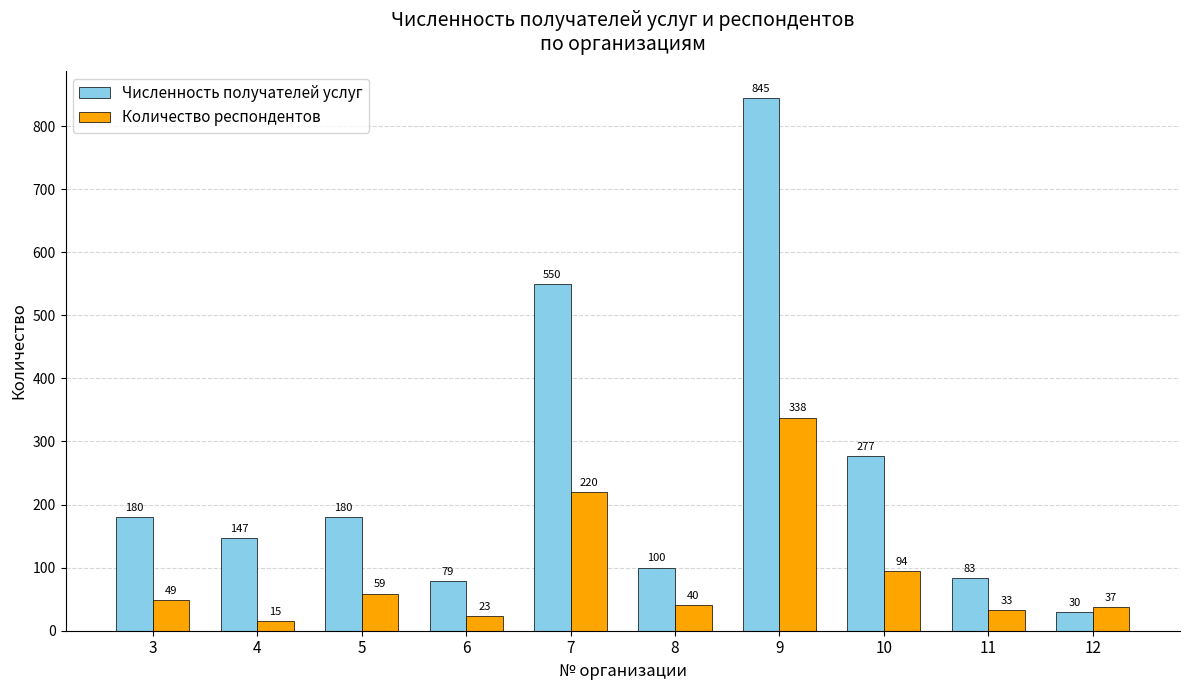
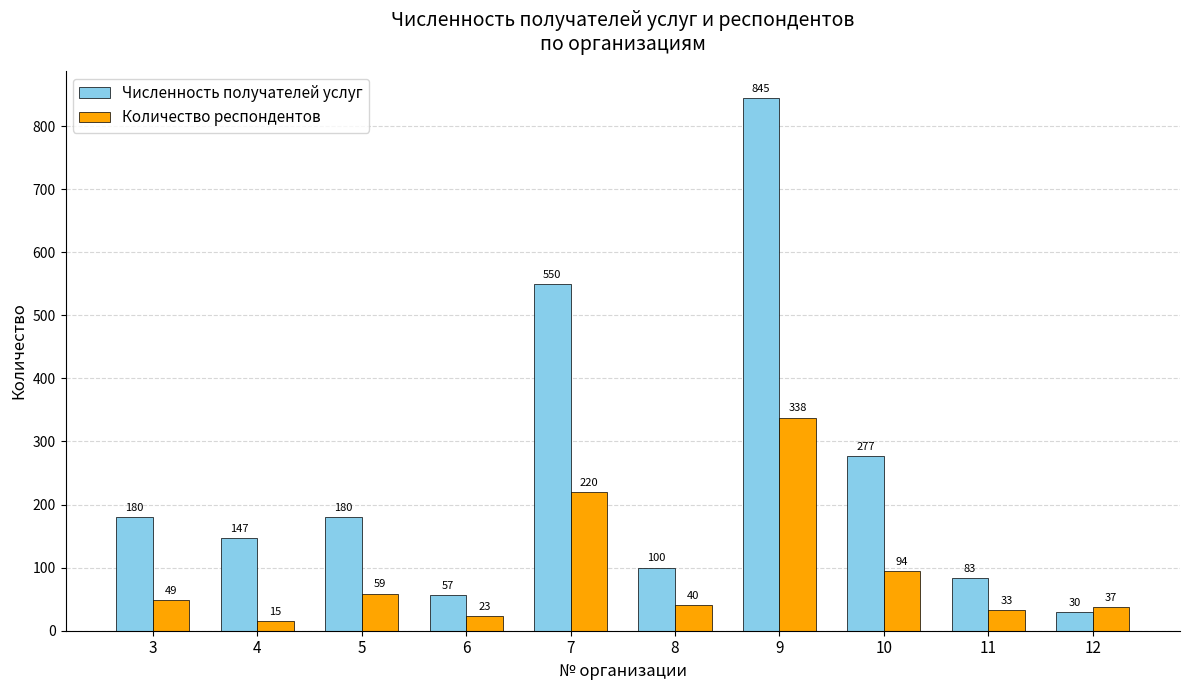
Численность получателей услуг, 6: 79 -> 57
